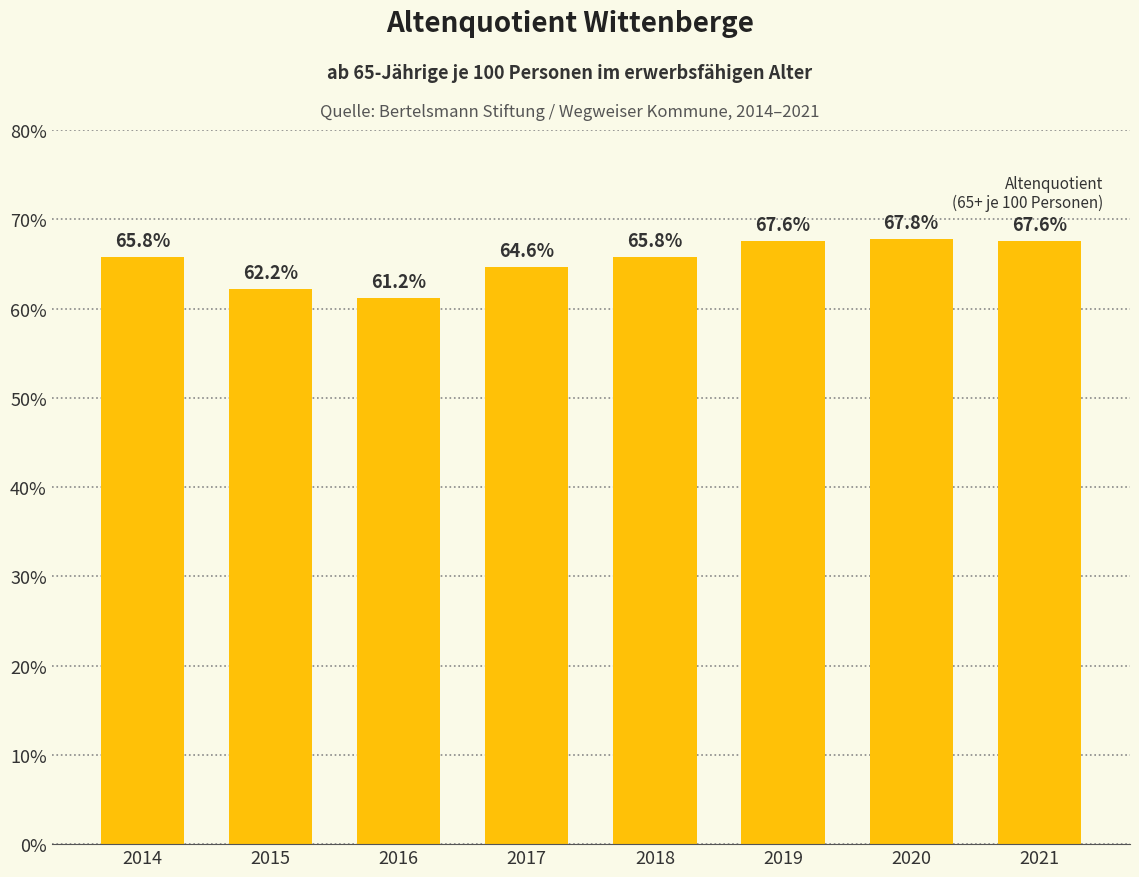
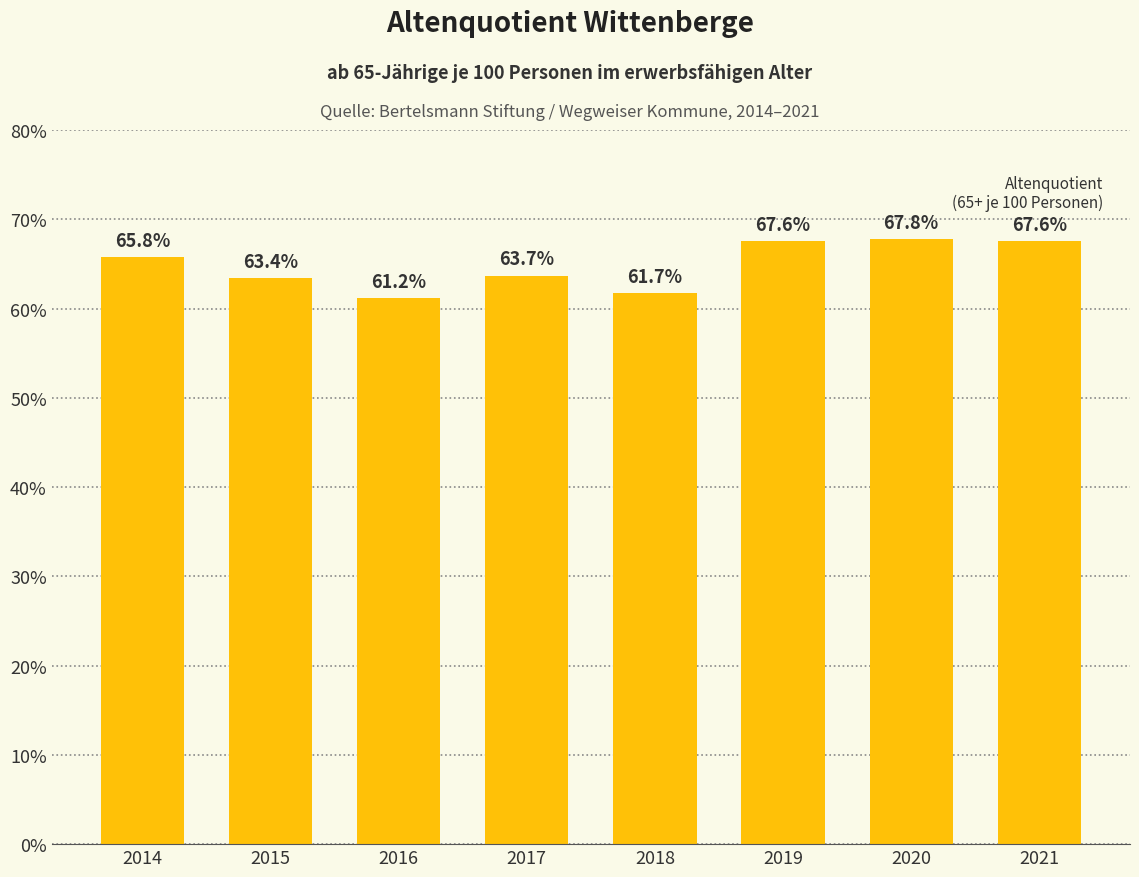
2015: 62.2% -> 63.4%
2017: 64.6% -> 63.7%
2018: 65.8% -> 61.7%
